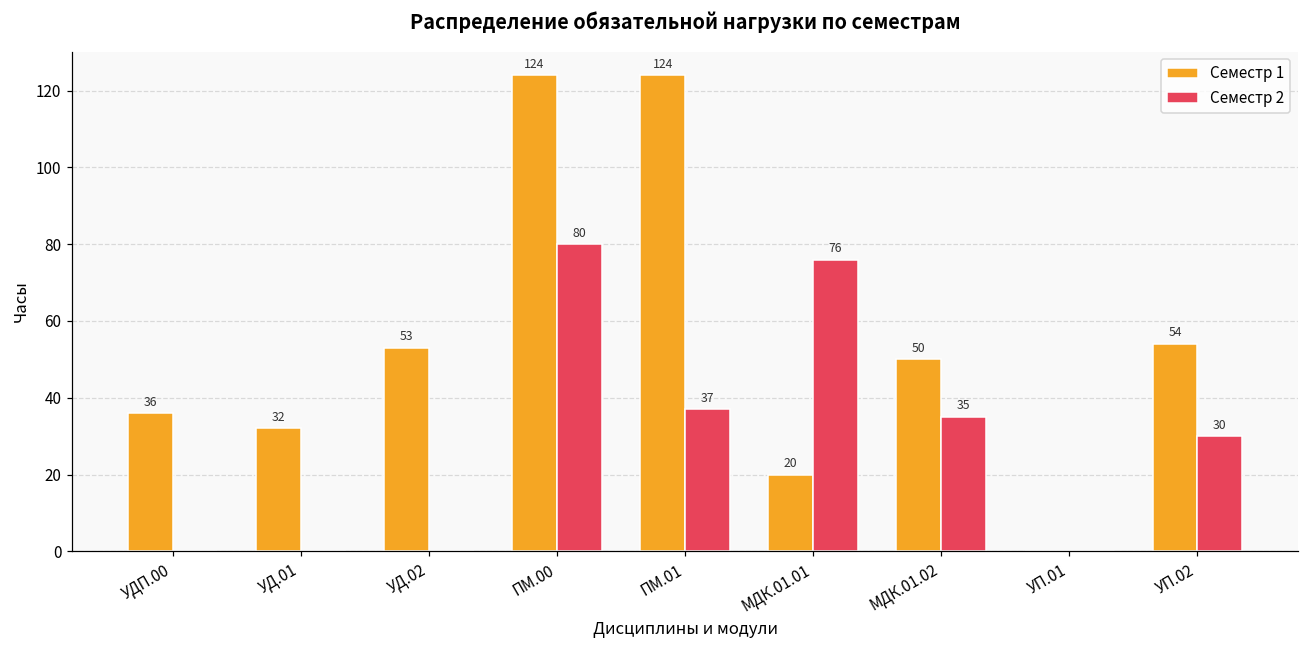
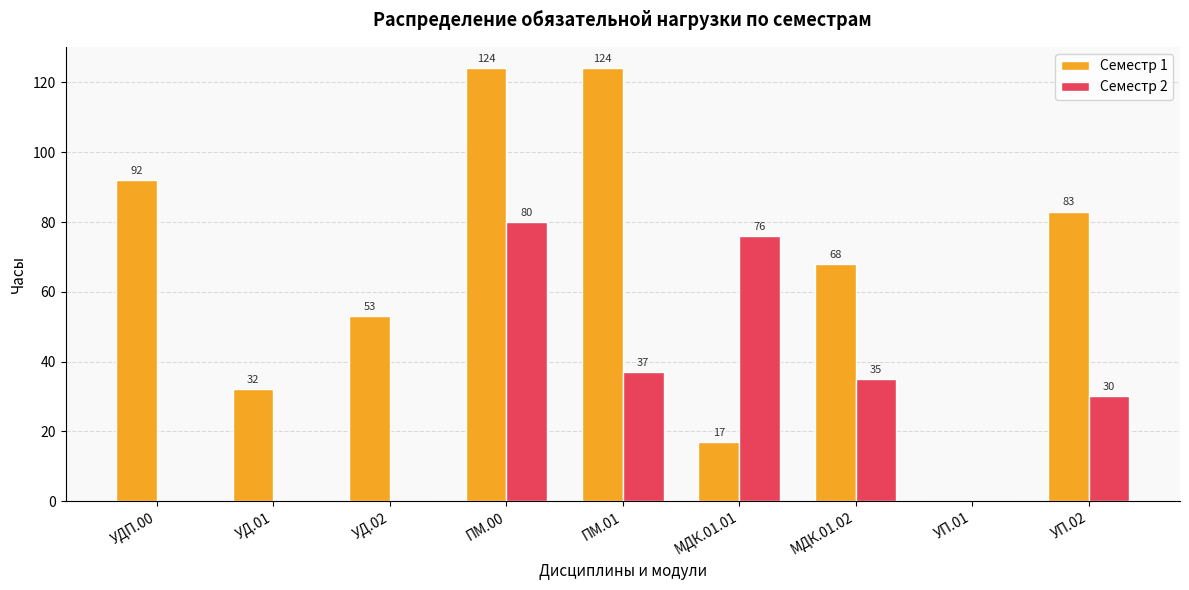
Семестр 1, УДП.00: 36 -> 92
Семестр 1, МДК.01.01: 20 -> 17
Семестр 1, МДК.01.02: 50 -> 68
Семестр 1, УП.02: 54 -> 83
